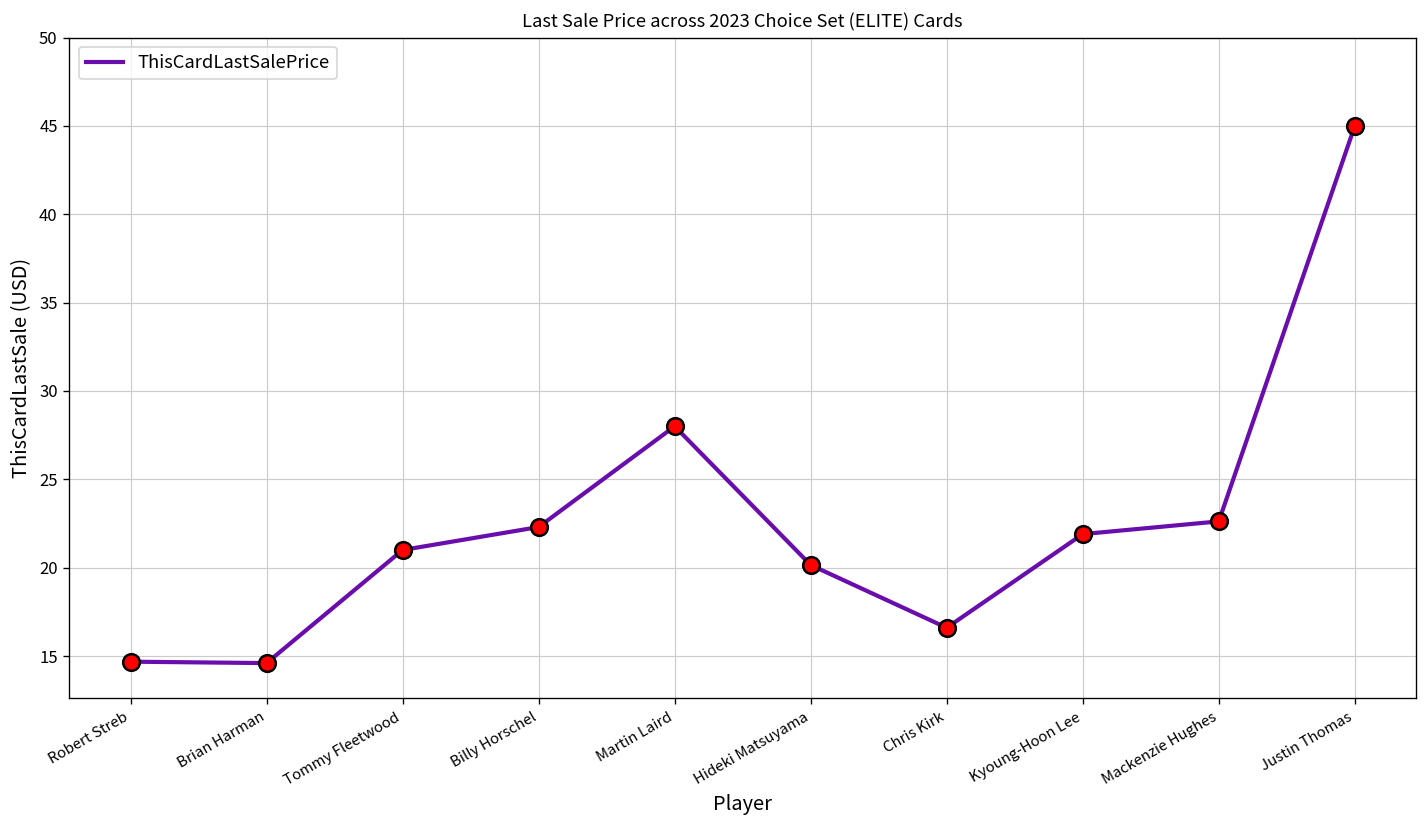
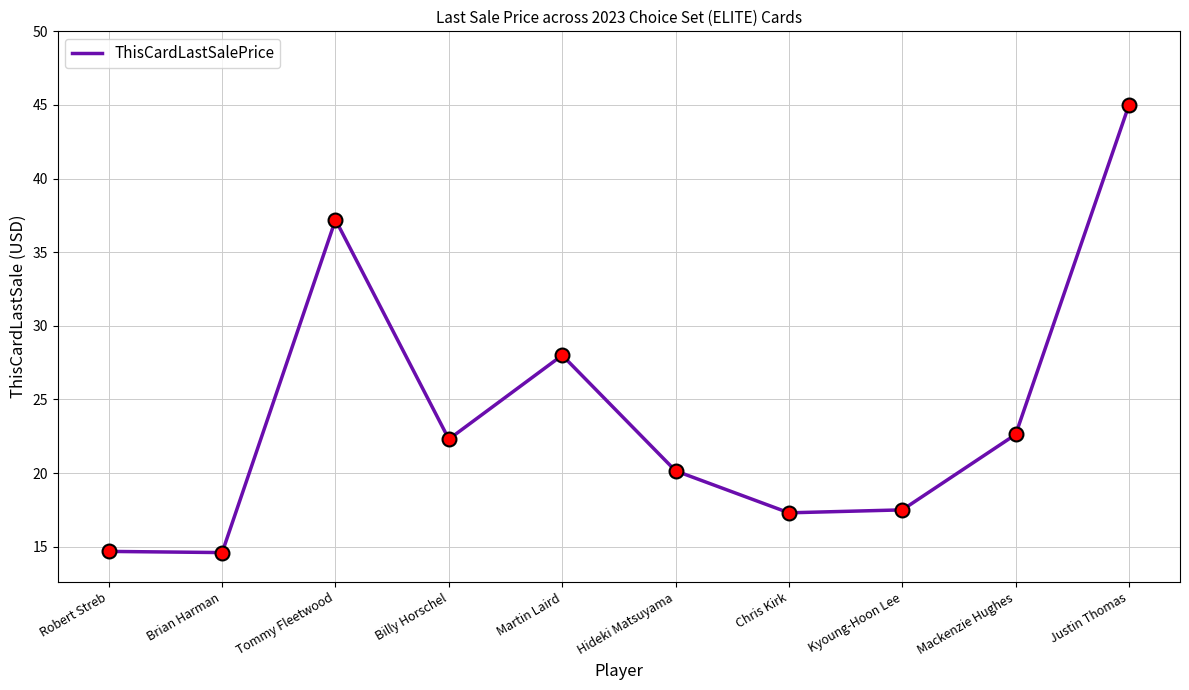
Tommy Fleetwood: 21.0 -> 37.2
Chris Kirk: 16.6 -> 17.3
Kyoung-Hoon Lee: 21.9 -> 17.5
